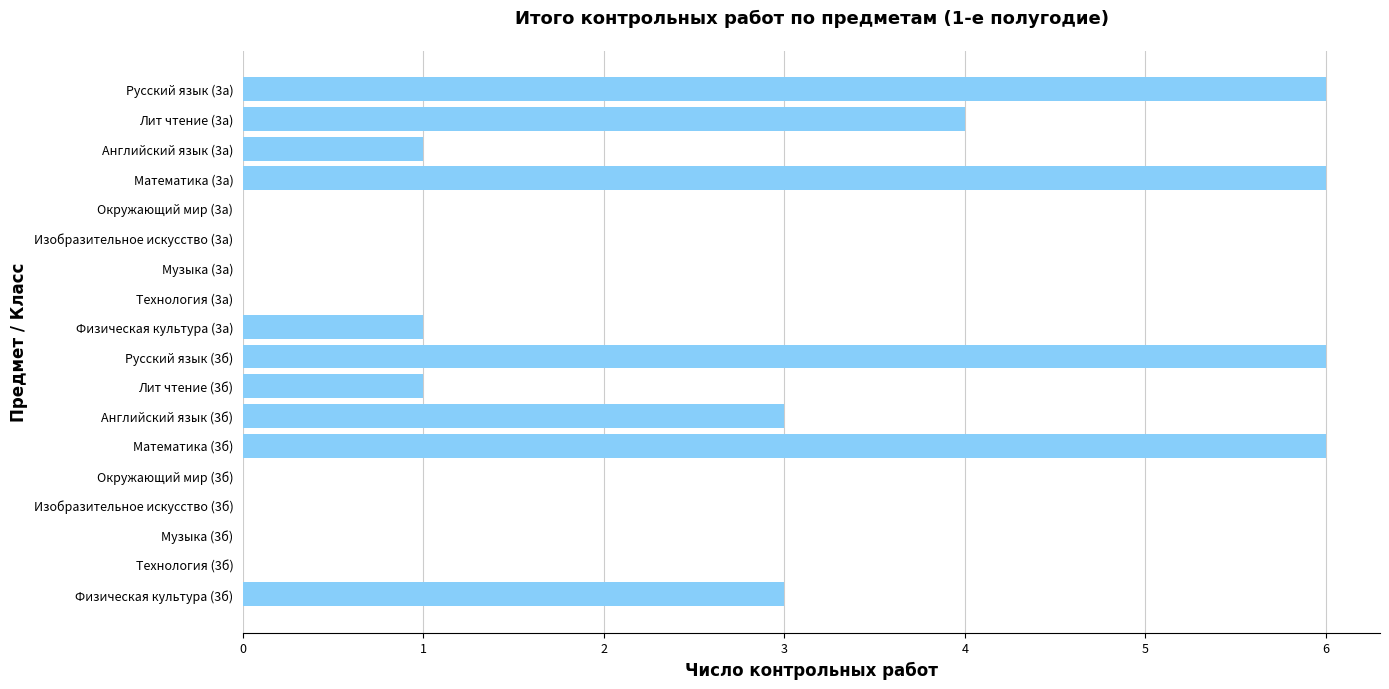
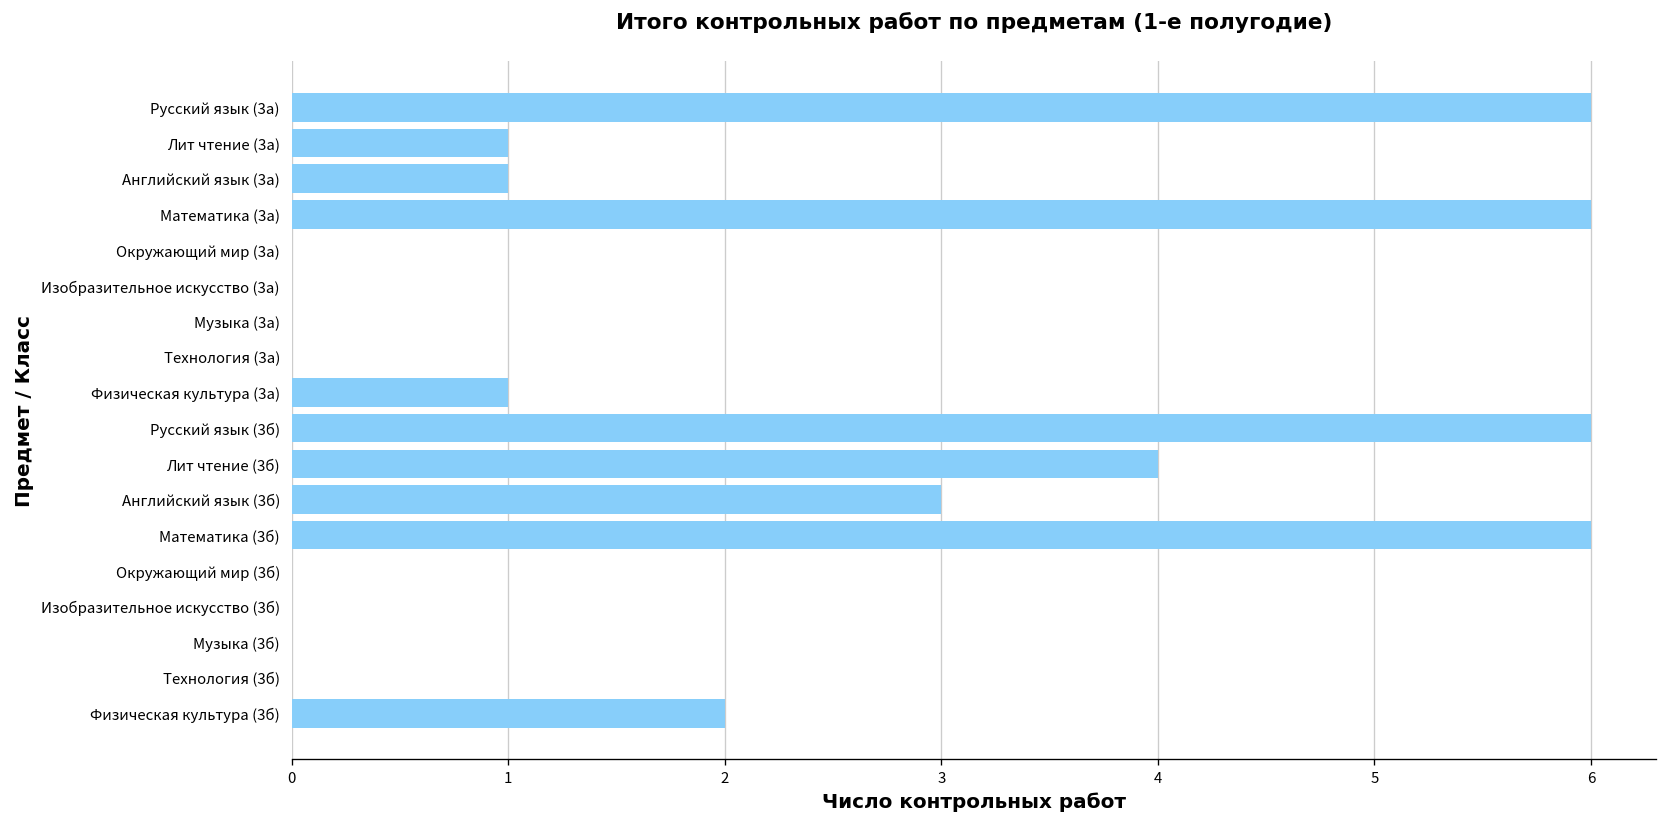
Лит чтение (3а): 4 -> 1
Лит чтение (3б): 1 -> 4
Физическая культура (3б): 3 -> 2
